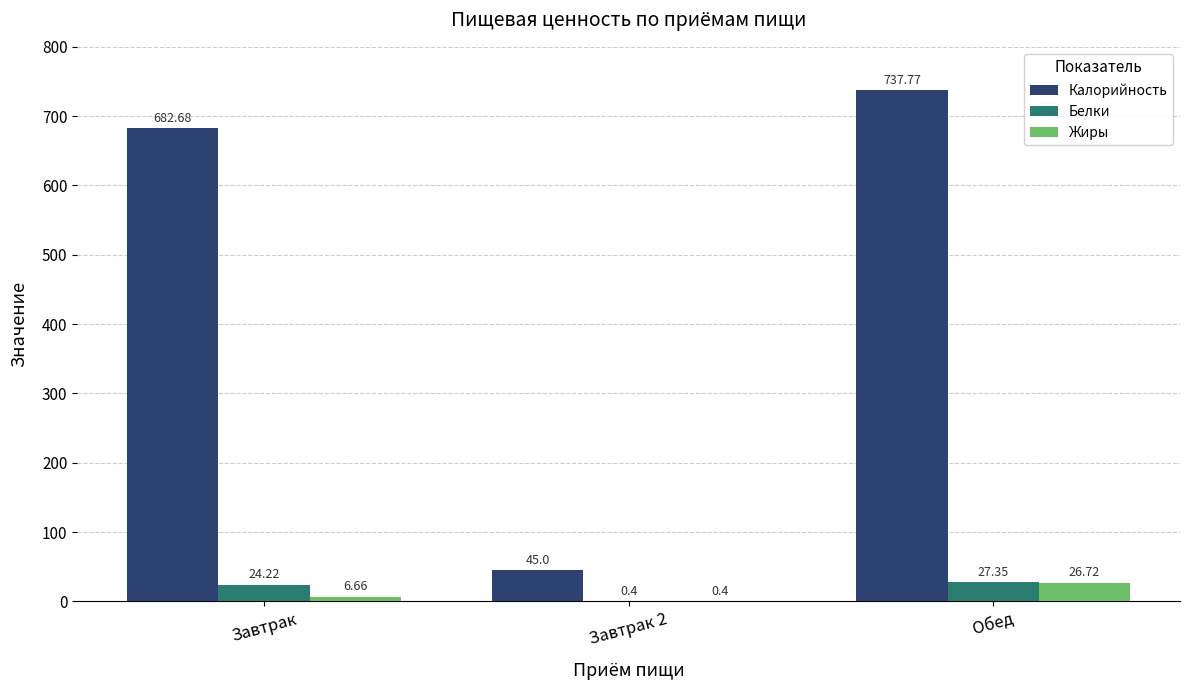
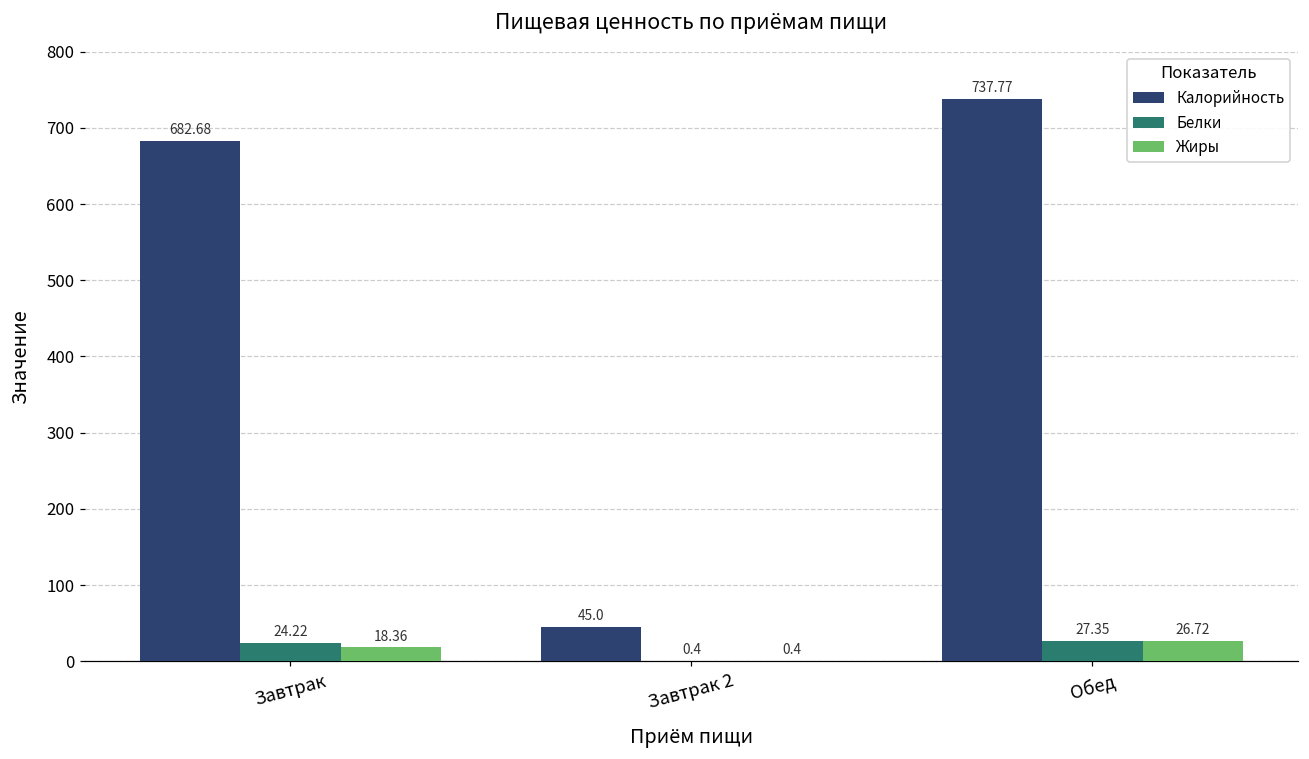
Жиры, Завтрак: 6.66 -> 18.36
